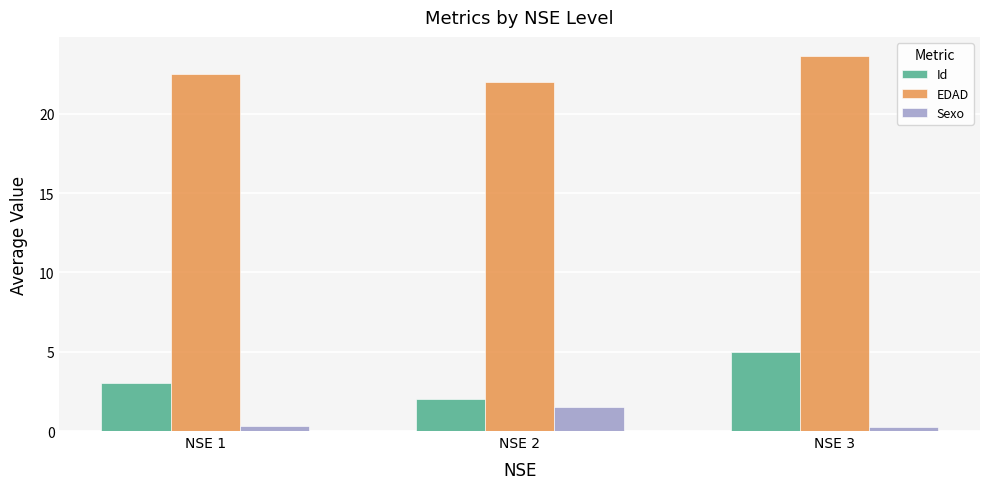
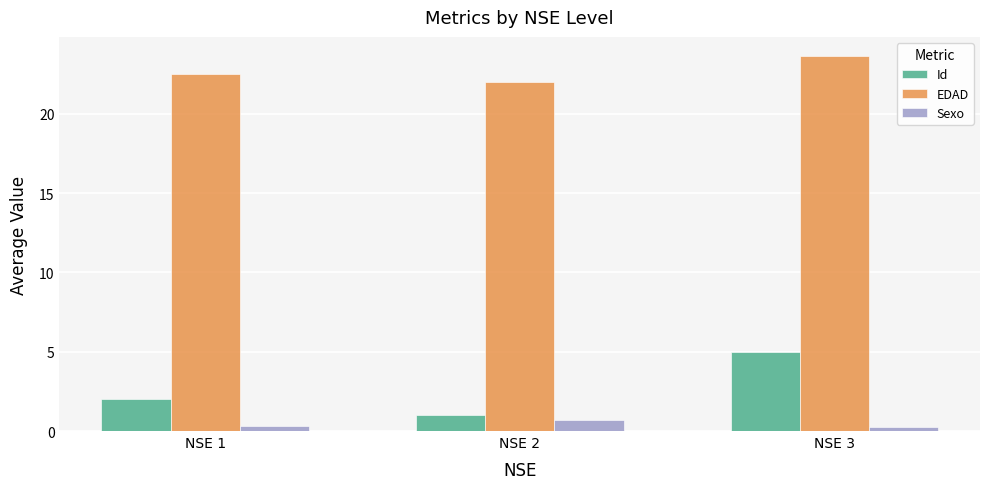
Id, NSE 1: 3 -> 2
Id, NSE 2: 2 -> 1
Sexo, NSE 2: 1.5 -> 0.7
